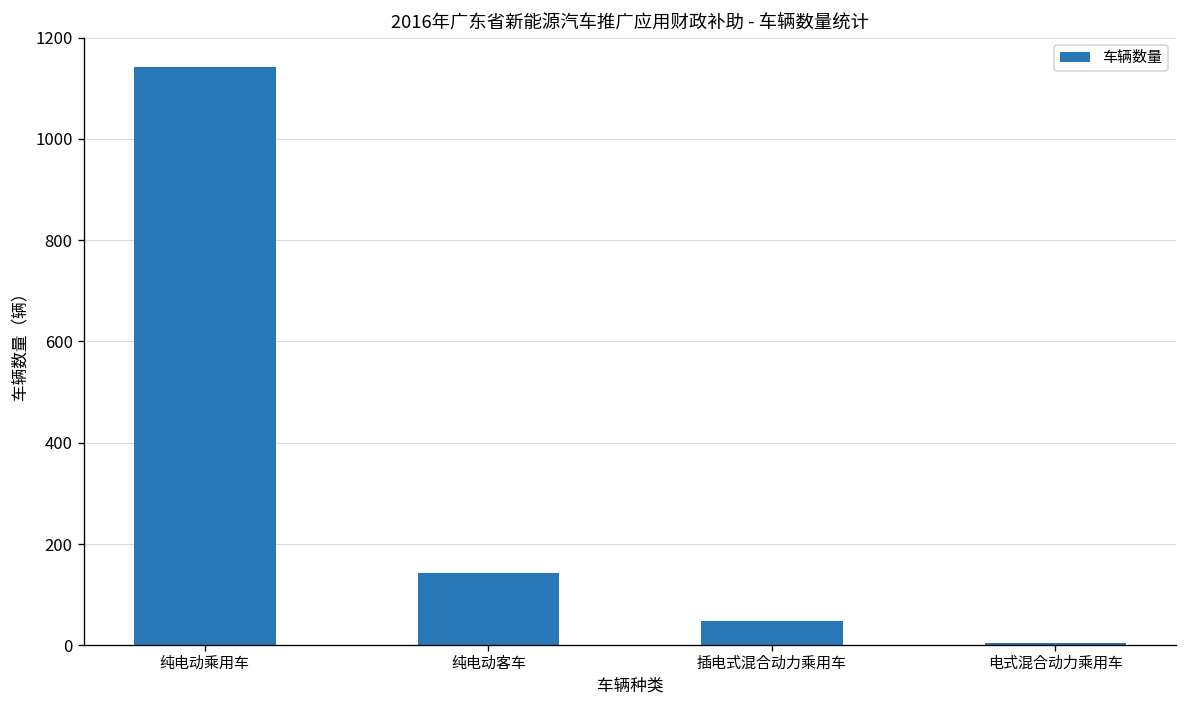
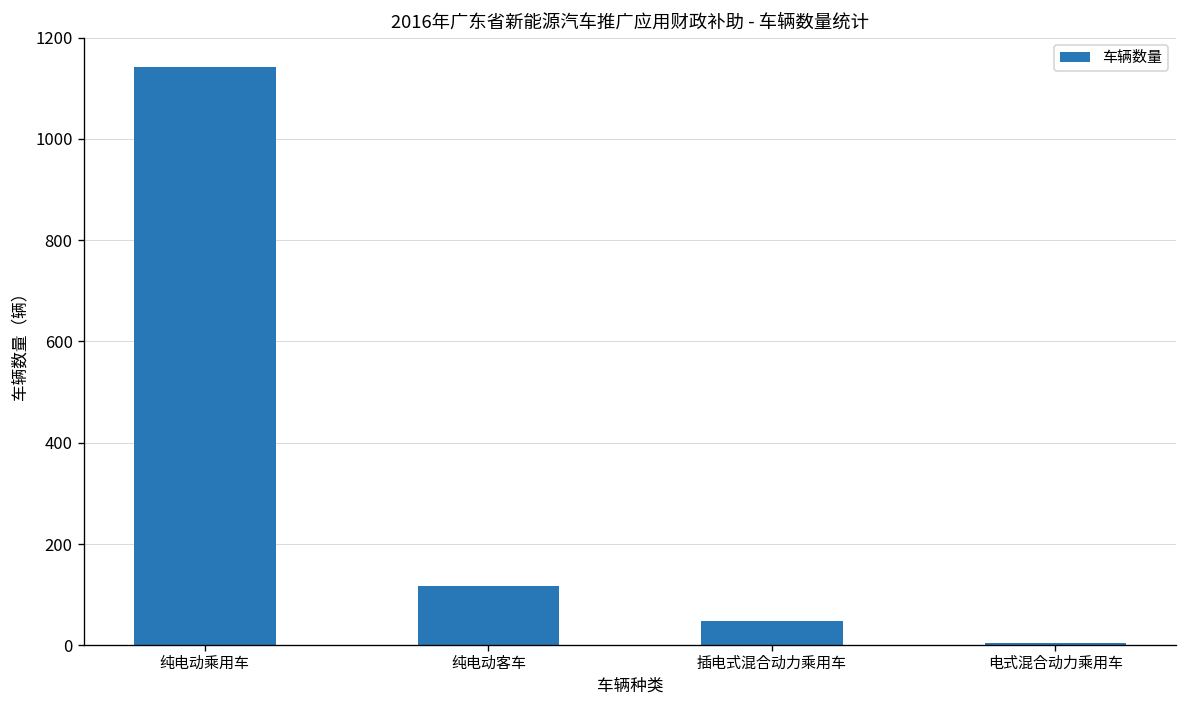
纯电动客车: 140 -> 120
